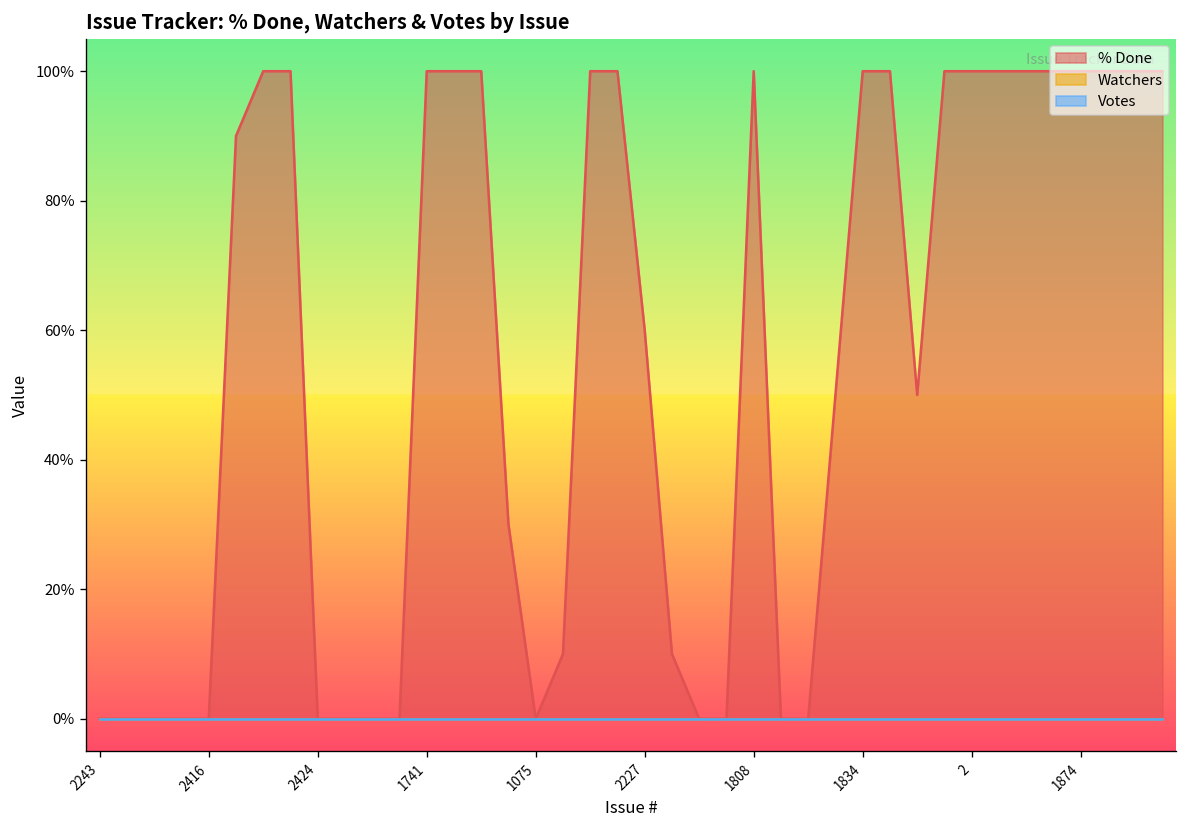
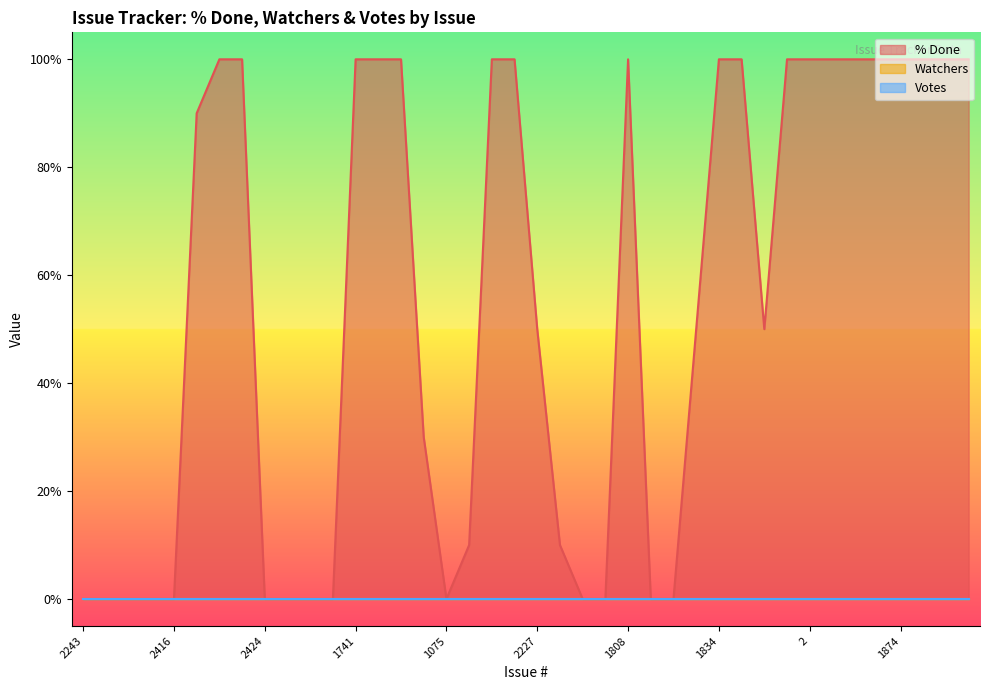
% Done, 2227: 60% -> 50%
